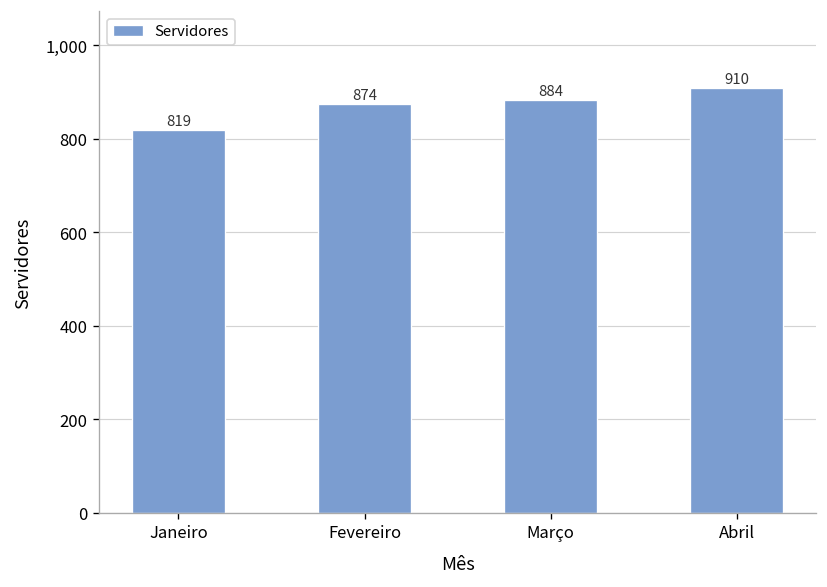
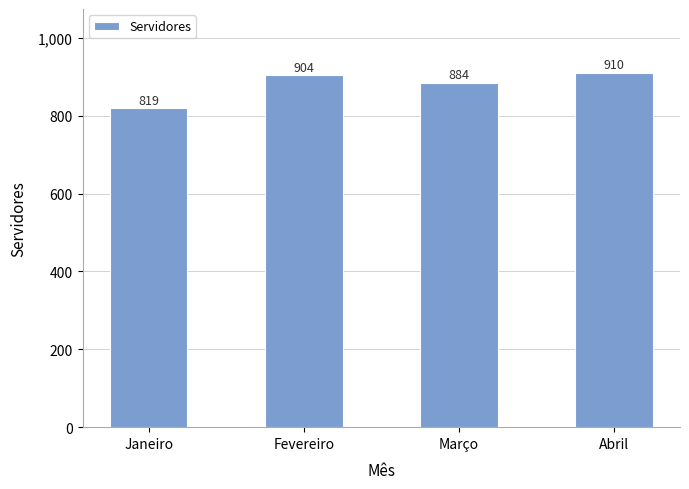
Fevereiro: 874 -> 904
